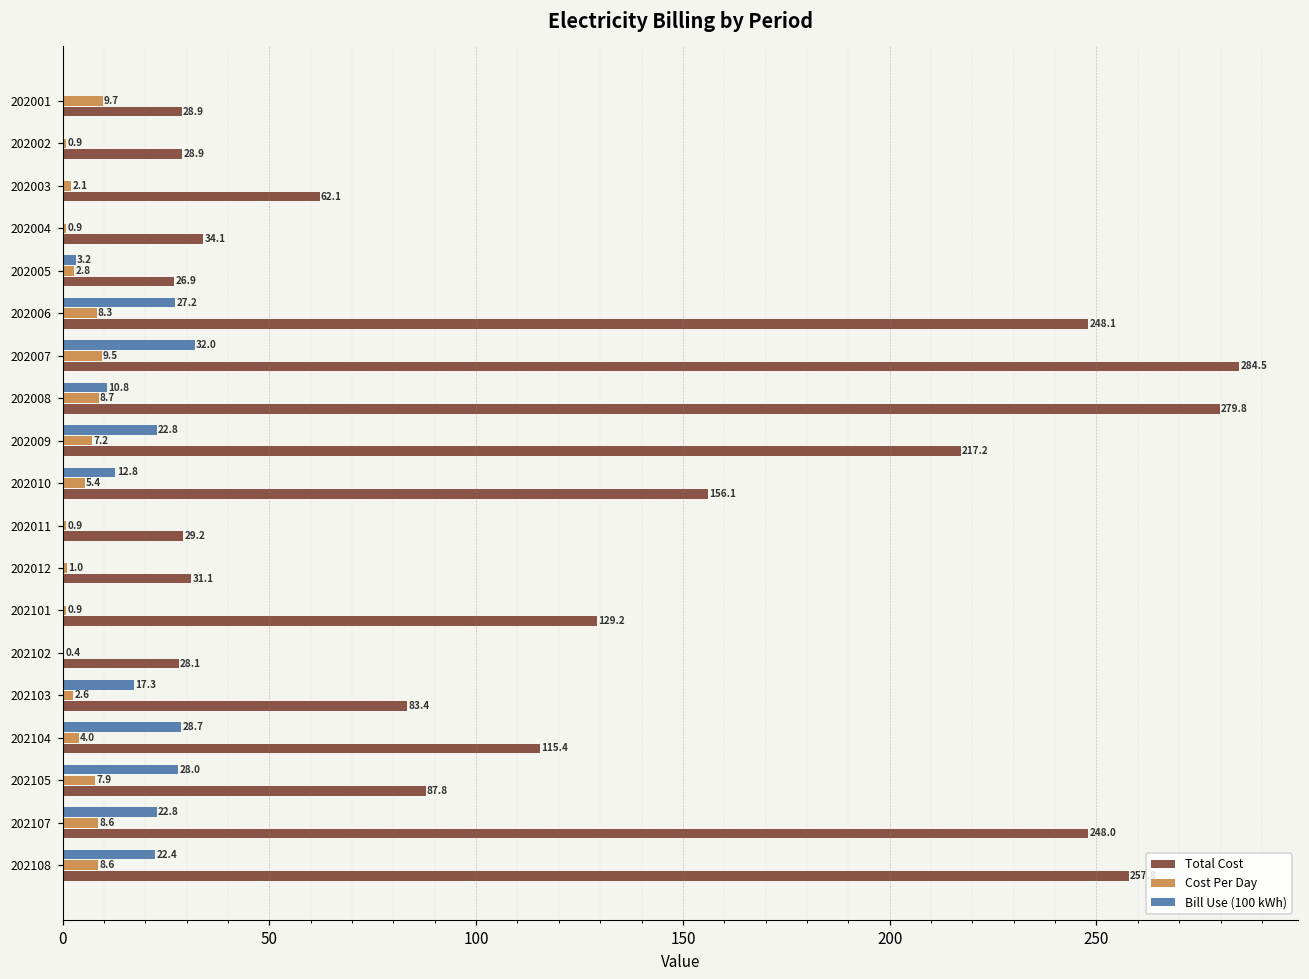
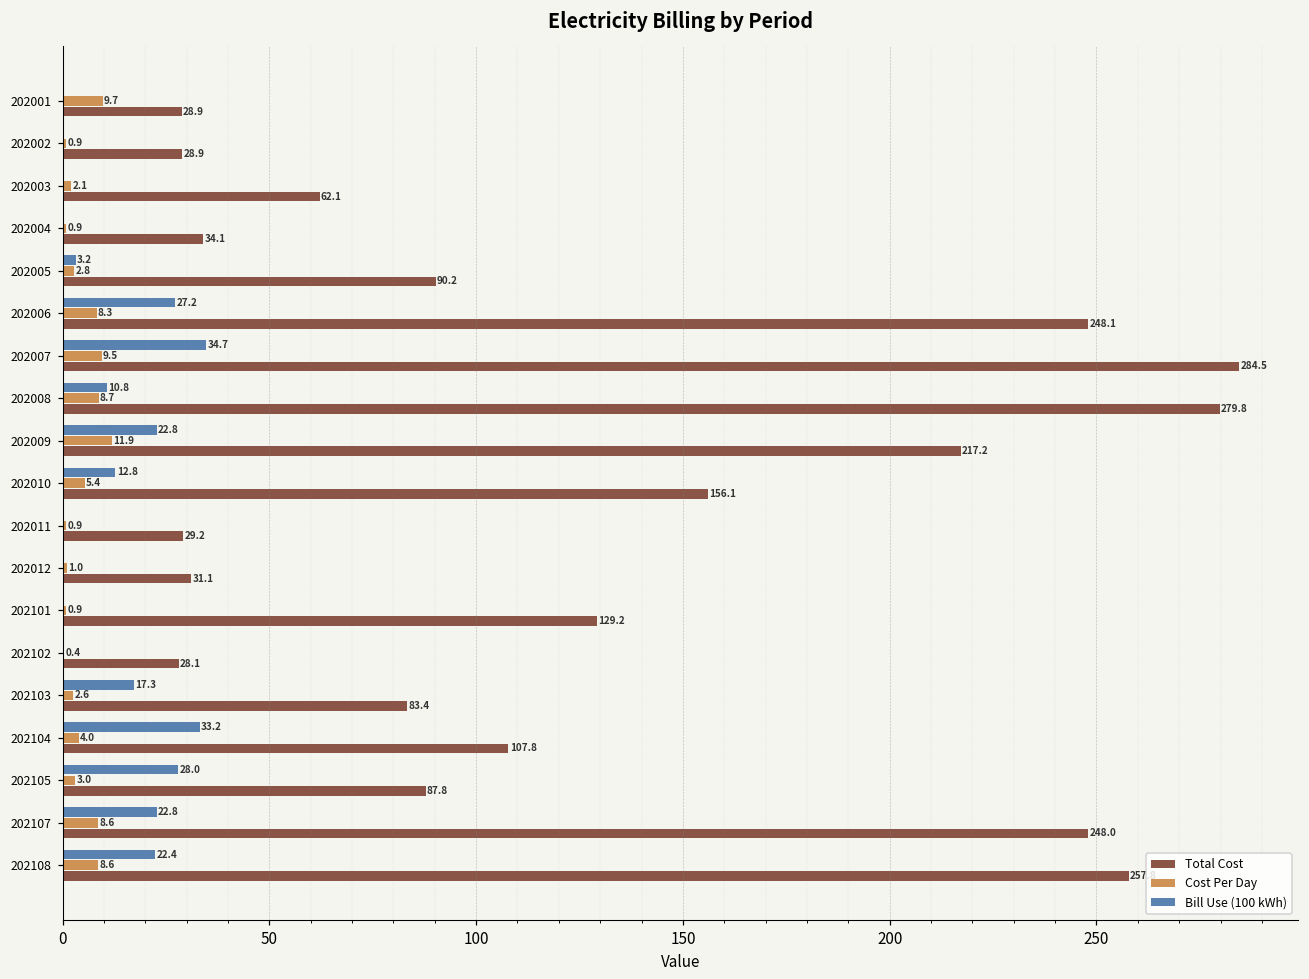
Total Cost, 202005: 26.9 -> 90.2
Bill Use (100 kWh), 202007: 32.0 -> 34.7
Cost Per Day, 202009: 7.2 -> 11.9
Bill Use (100 kWh), 202104: 28.7 -> 33.2
Total Cost, 202104: 115.4 -> 107.8
Cost Per Day, 202105: 7.9 -> 3.0
